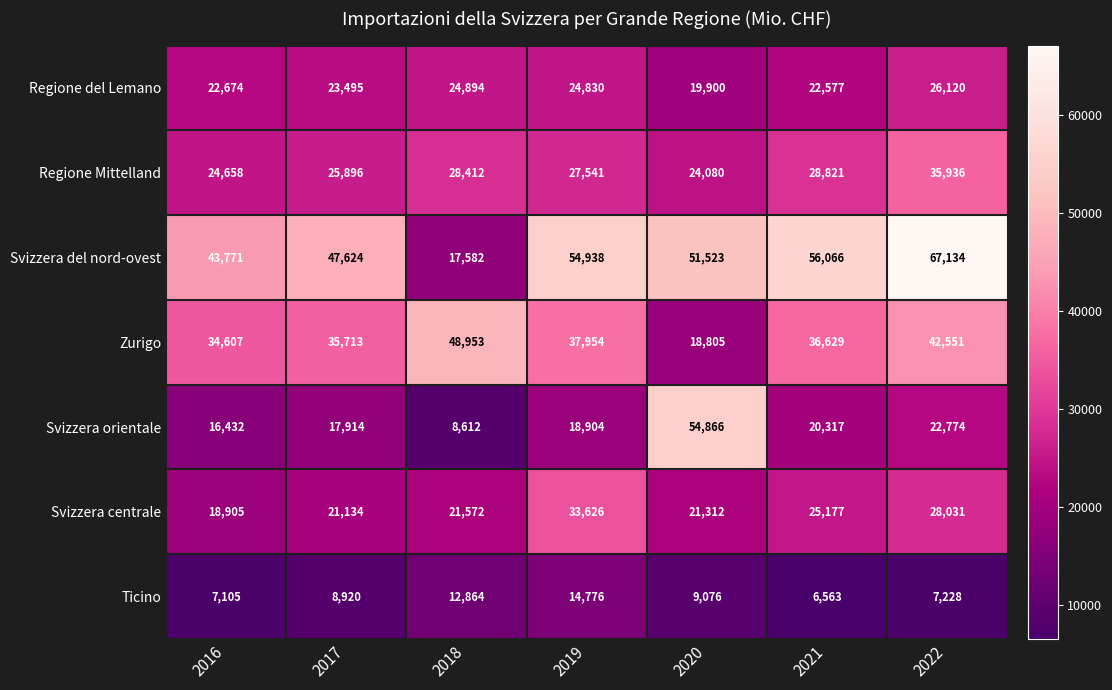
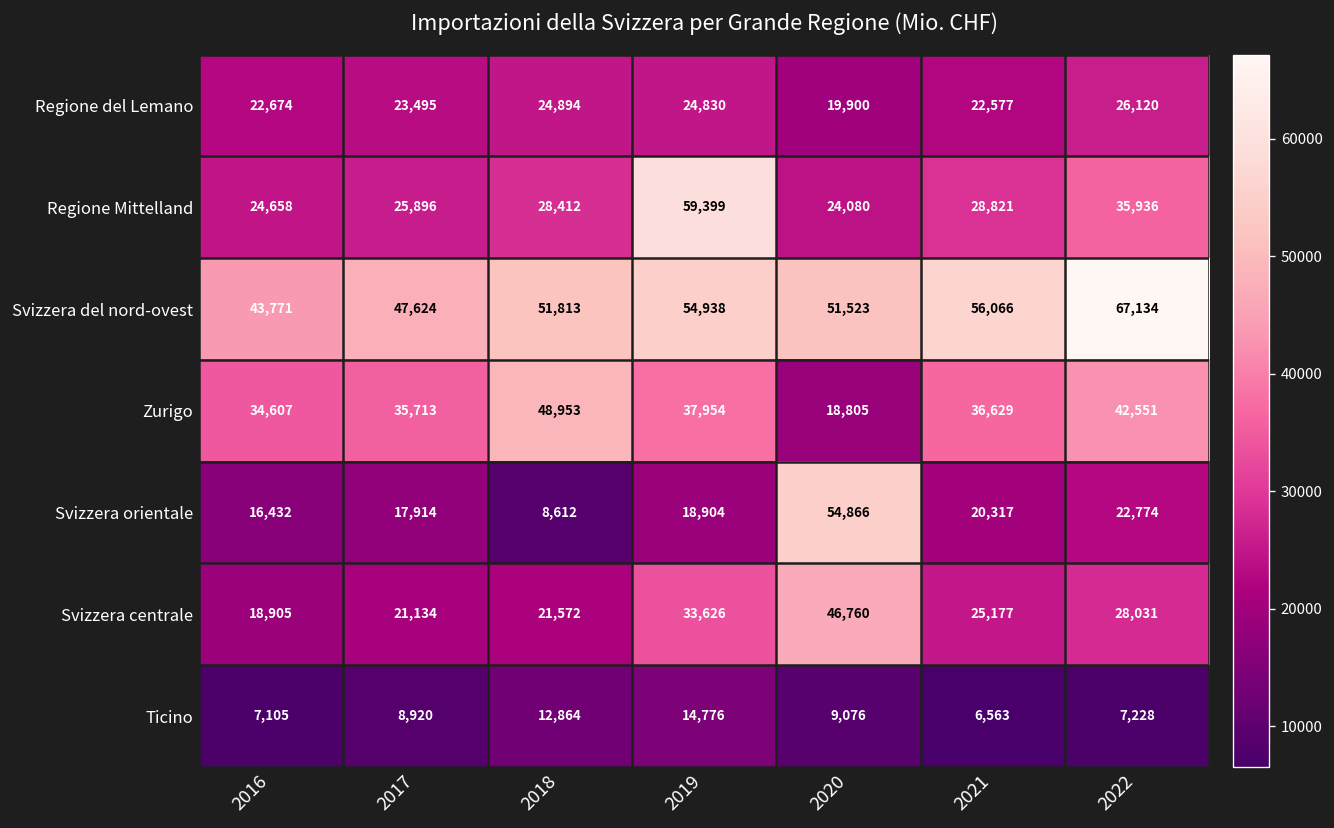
Regione Mittelland, 2019: 27,541 -> 59,399
Svizzera del nord-ovest, 2018: 17,582 -> 51,813
Svizzera centrale, 2020: 21,312 -> 46,760
